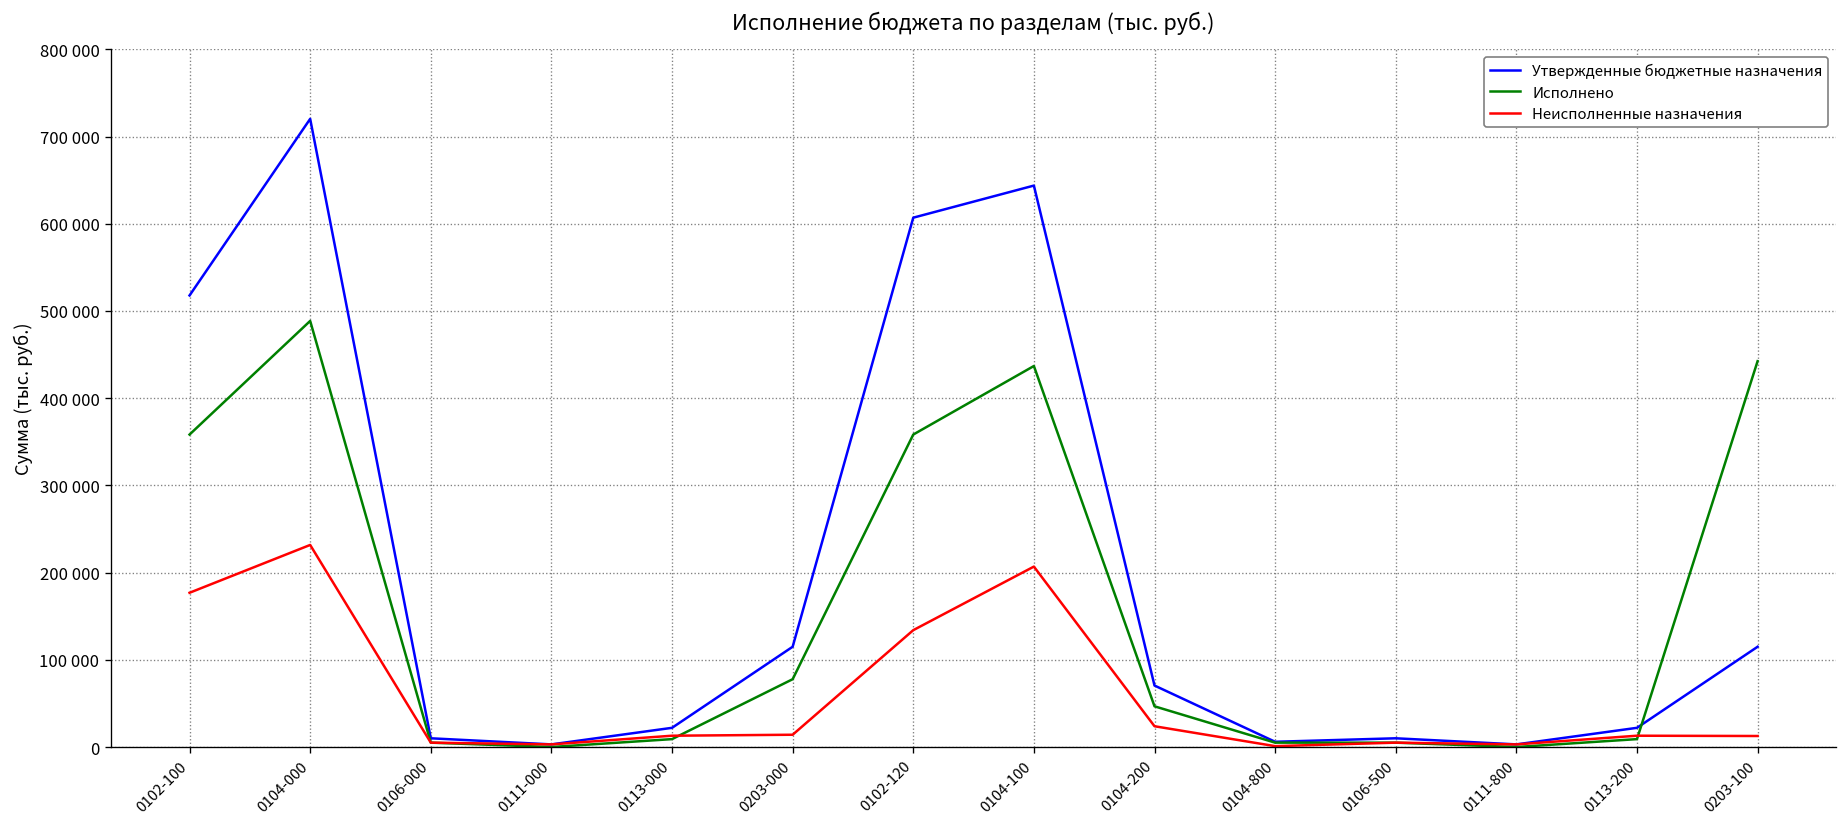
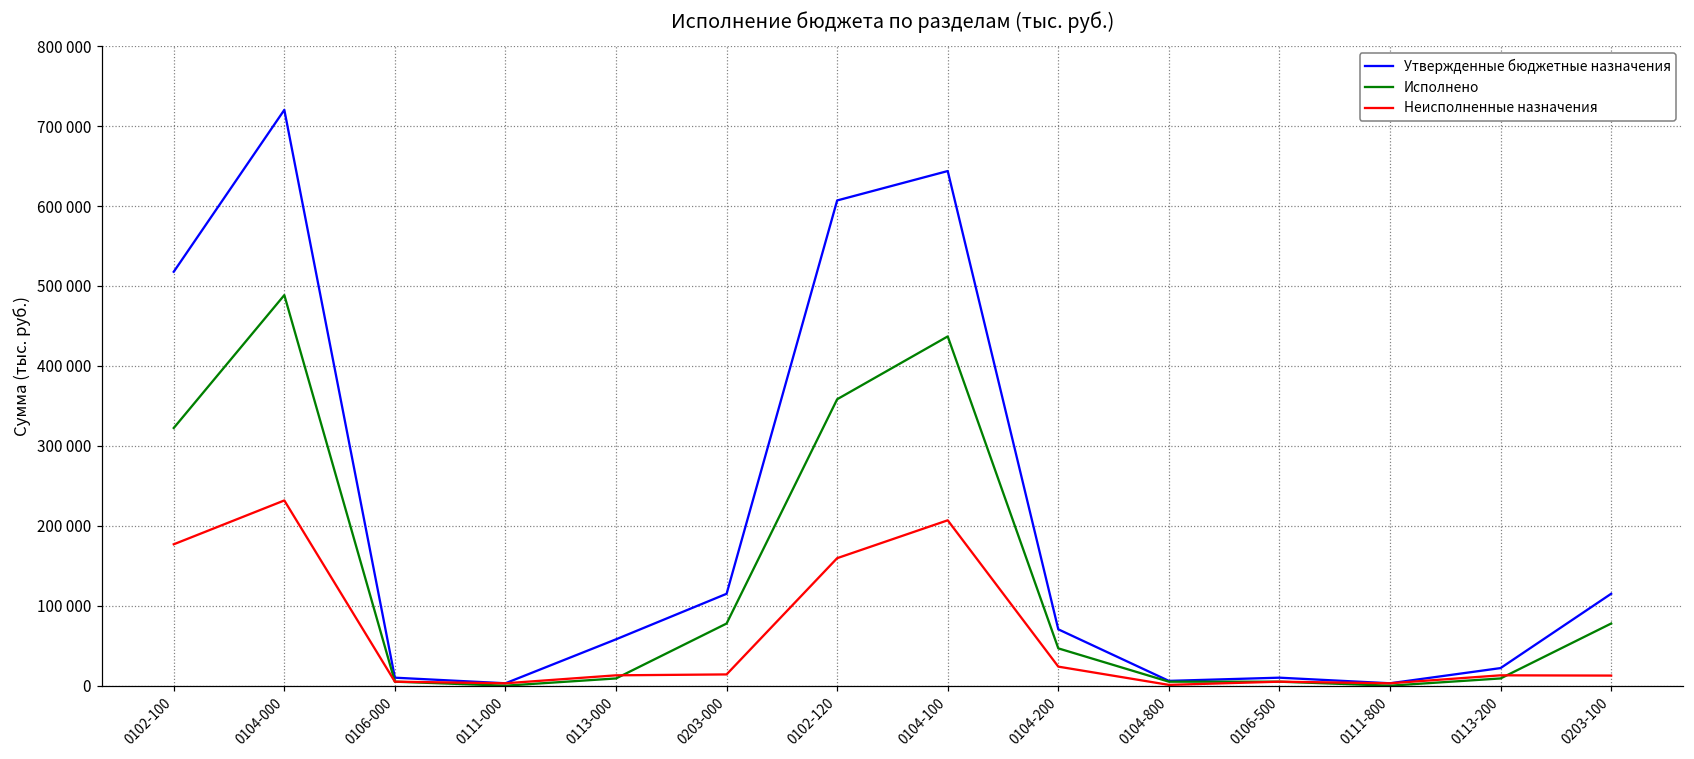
Исполнено, 0102-100: 360000 -> 320000
Утвержденные бюджетные назначения, 0113-000: 20000 -> 60000
Неисполненные назначения, 0102-120: 130000 -> 160000
Исполнено, 0203-100: 440000 -> 80000
